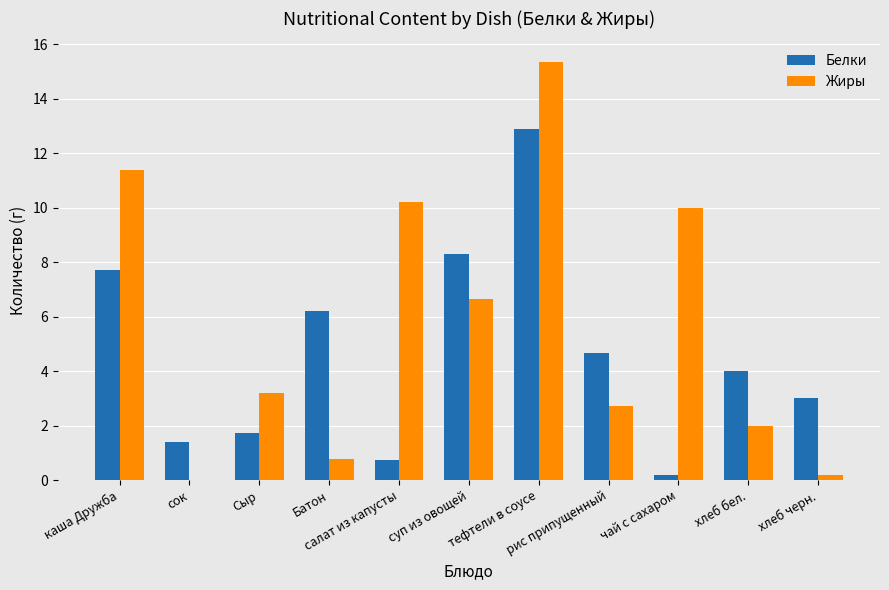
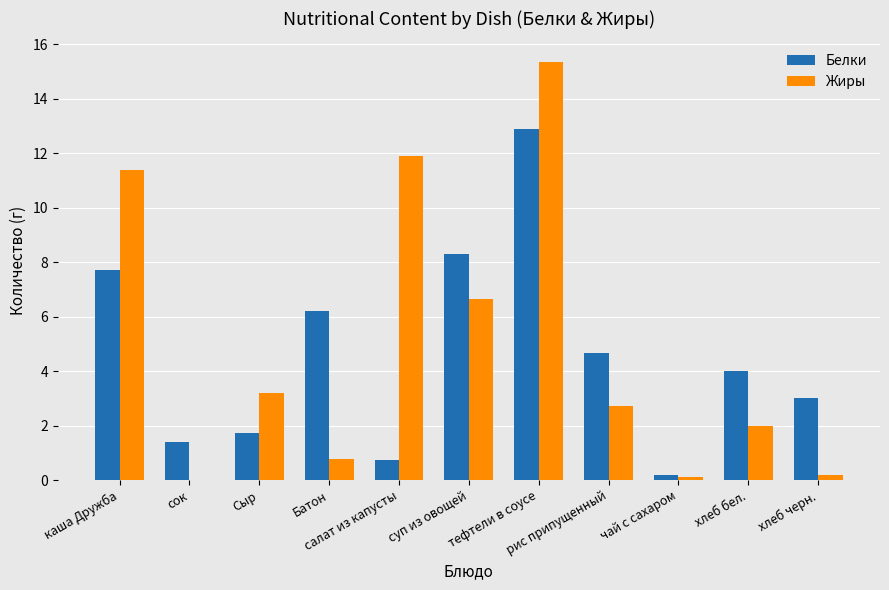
Жиры, салат из капусты: 10.2 -> 11.9
Жиры, чай с сахаром: 10.0 -> 0.1
